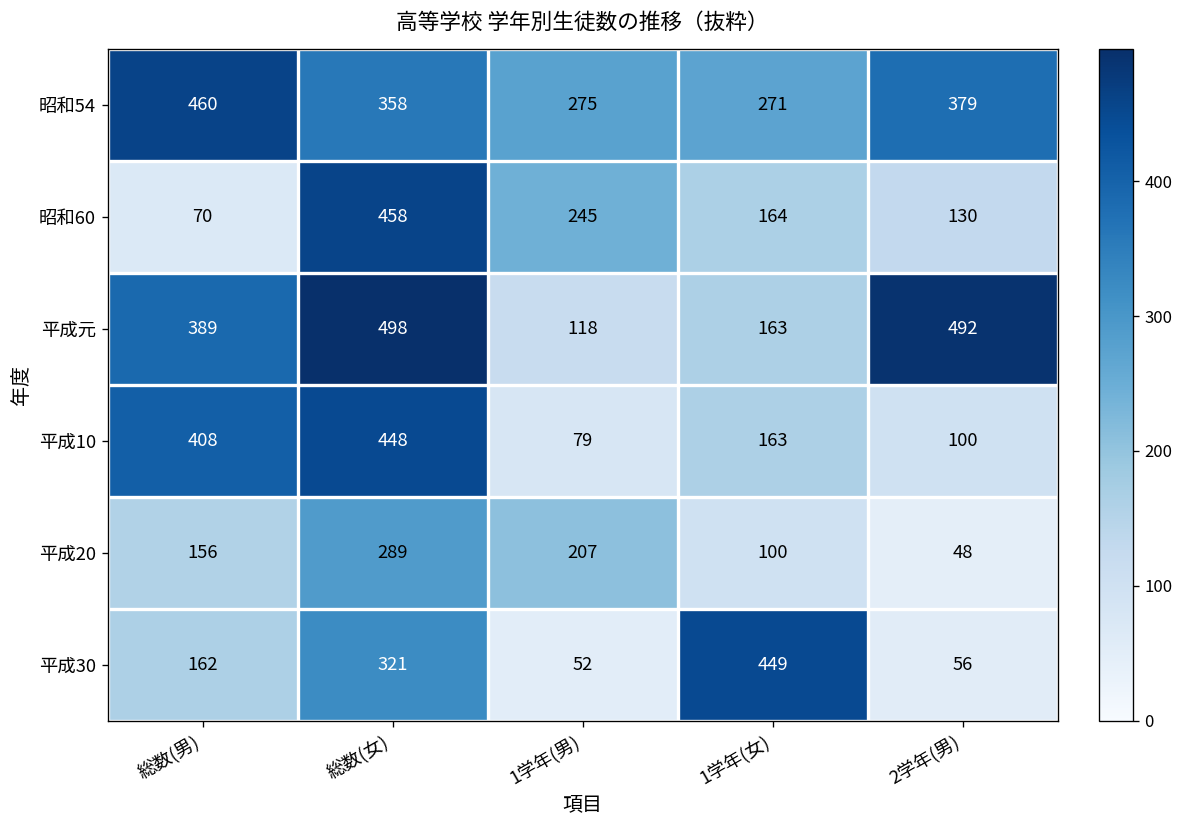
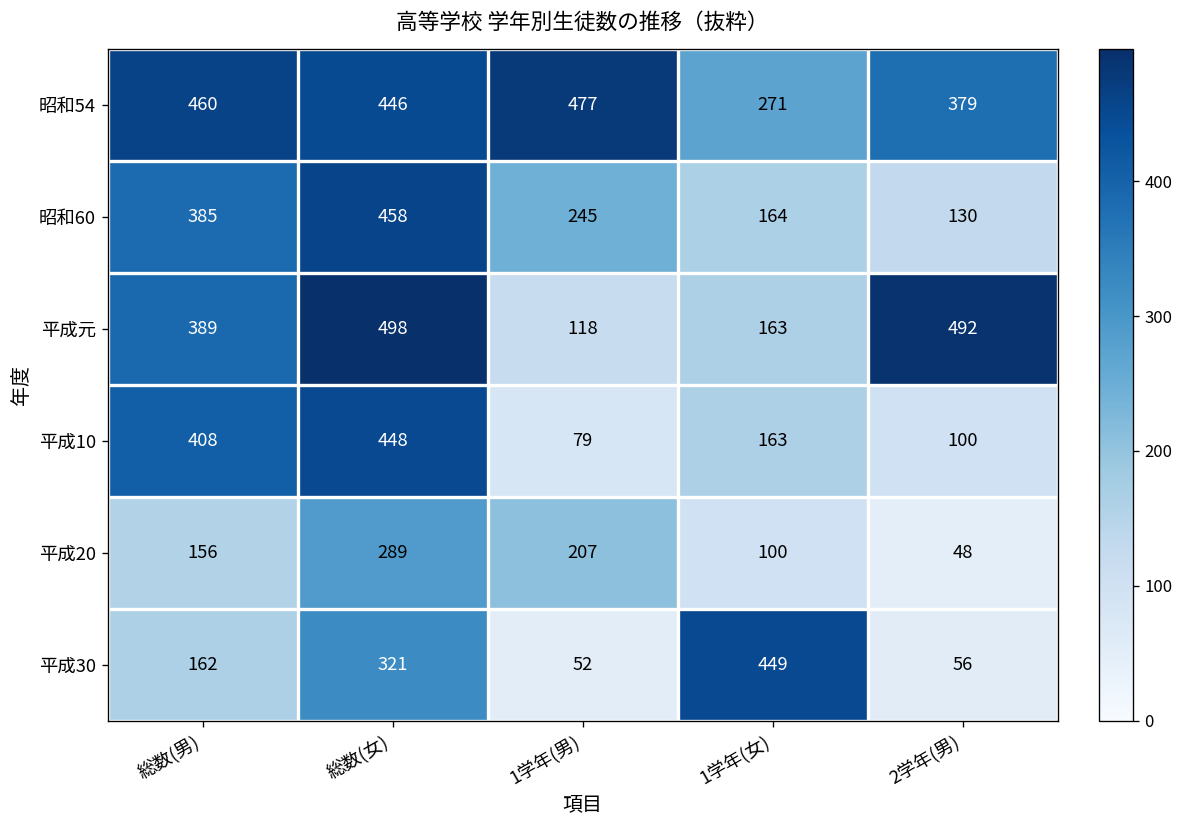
昭和54, 総数(女): 358 -> 446
昭和54, 1学年(男): 275 -> 477
昭和60, 総数(男): 70 -> 385
